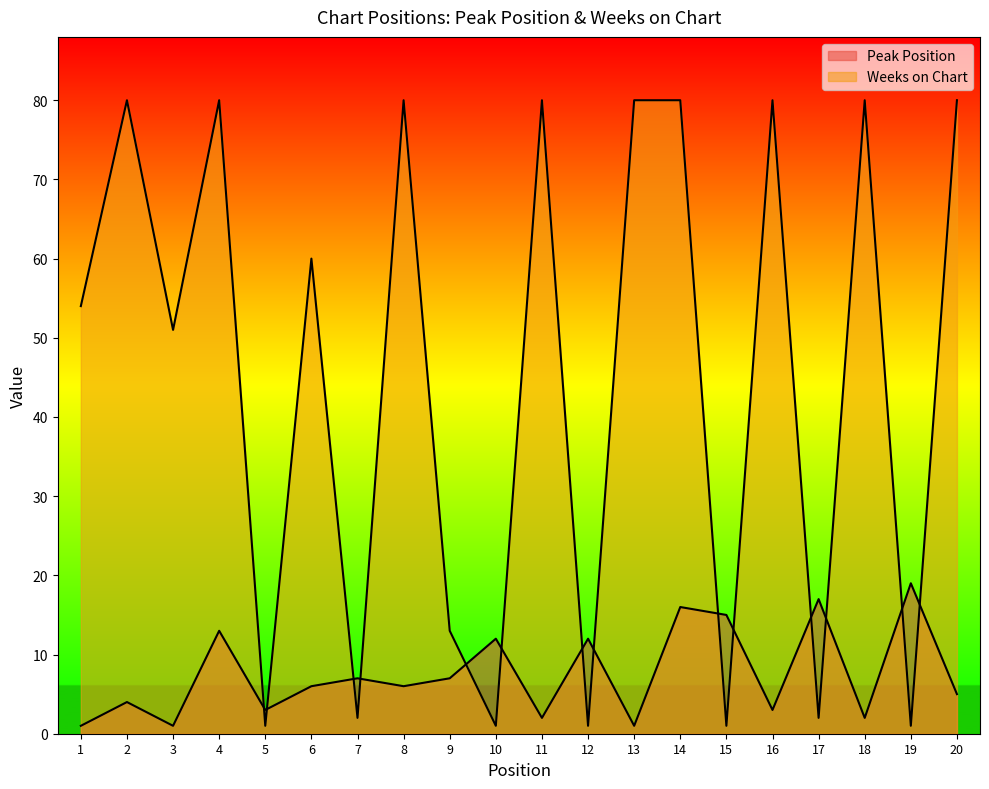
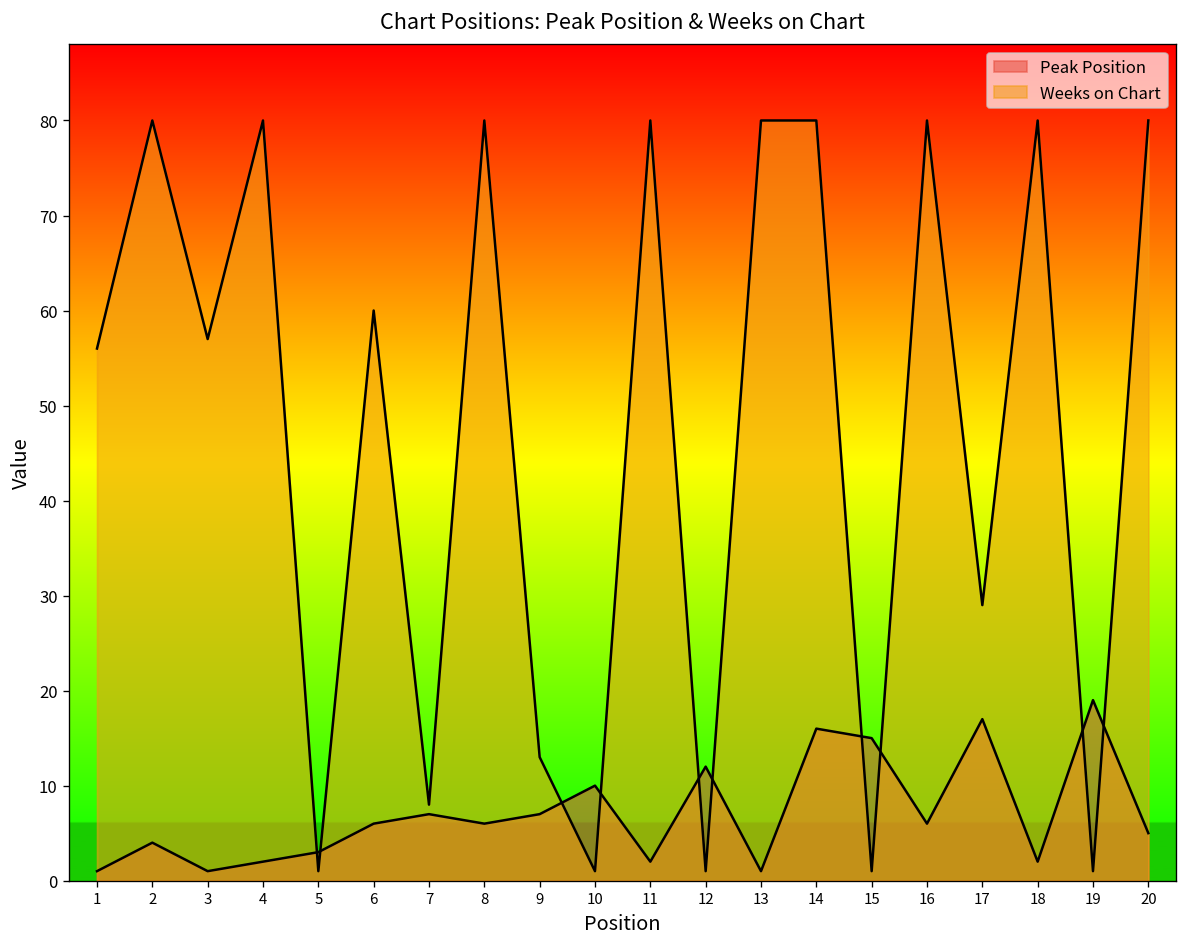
Weeks on Chart, 1: 54 -> 56
Weeks on Chart, 3: 51 -> 57
Peak Position, 4: 13 -> 2
Weeks on Chart, 7: 2 -> 8
Peak Position, 10: 12 -> 10
Peak Position, 16: 3 -> 6
Weeks on Chart, 17: 2 -> 29
